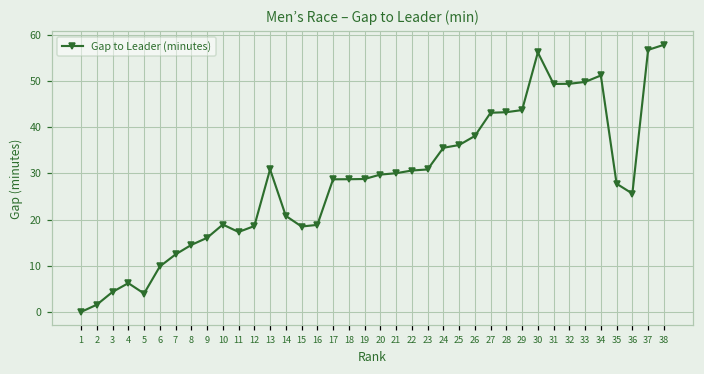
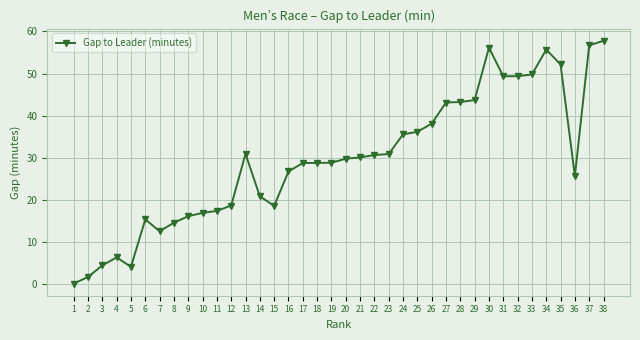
6: 10 -> 15
10: 19 -> 17
16: 19 -> 27
34: 51 -> 56
35: 28 -> 52
